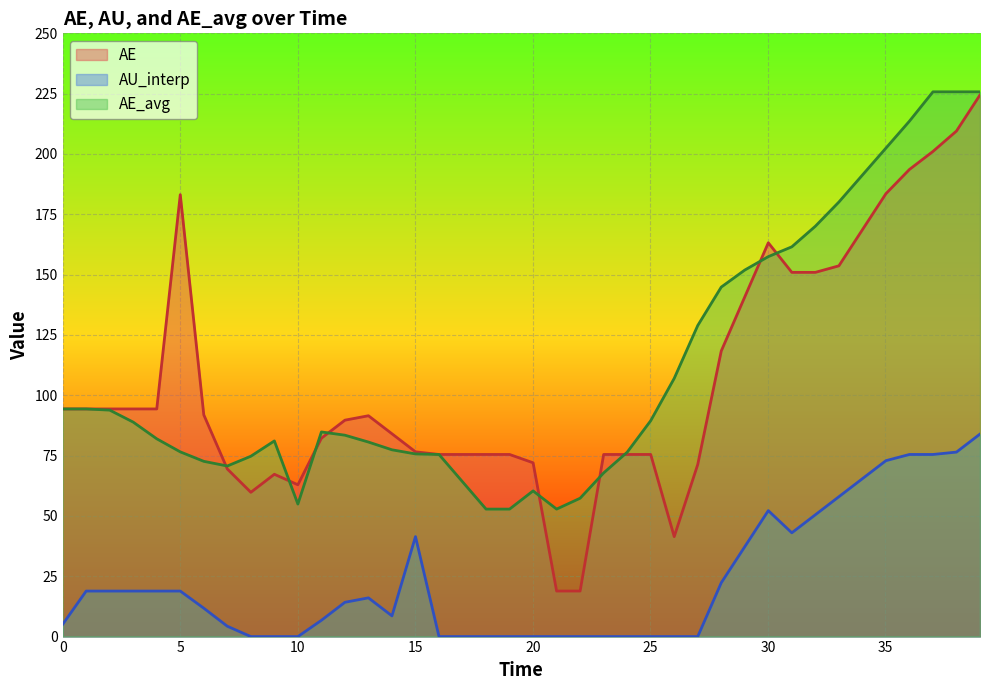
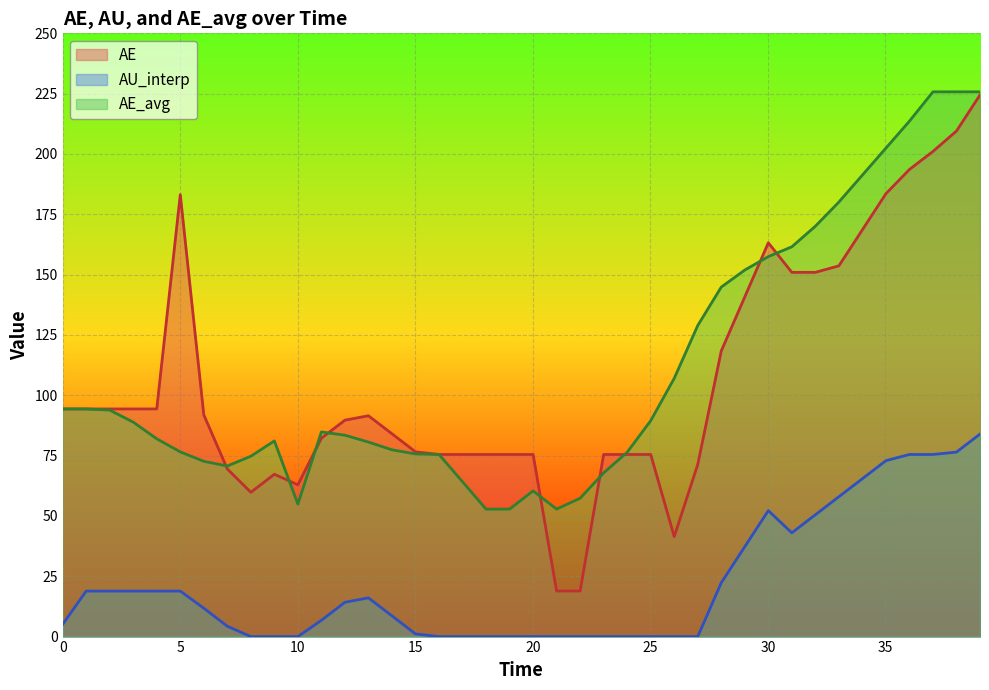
AU_interp, 15: 41 -> 1
AE, 20: 72 -> 75
